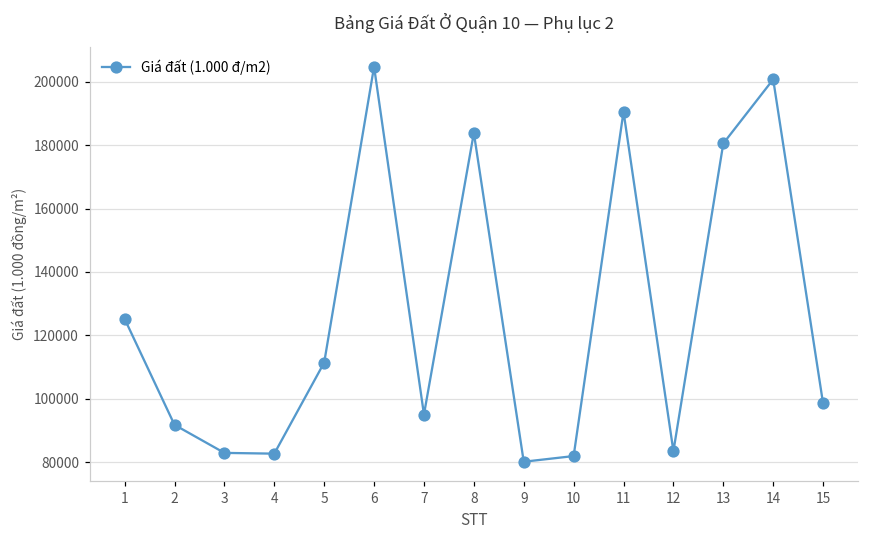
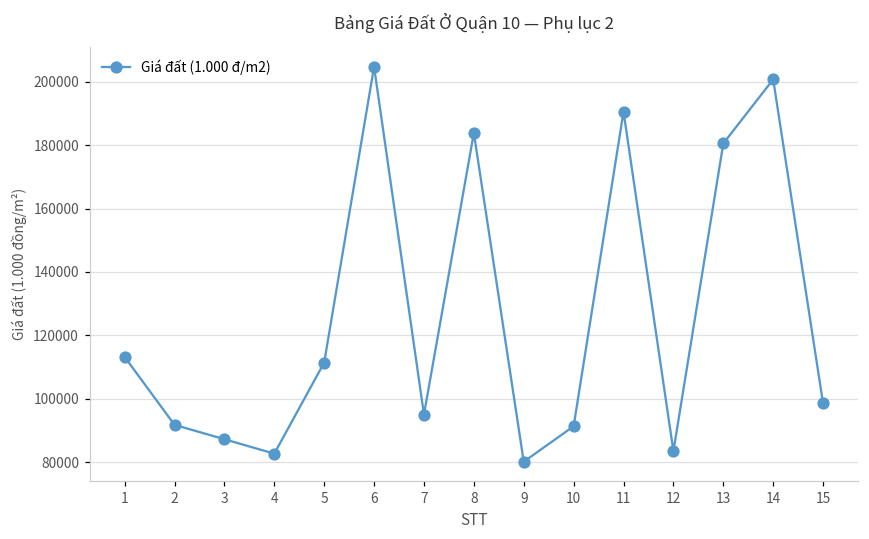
1: 125000 -> 113000
3: 83000 -> 87000
10: 82000 -> 91000
